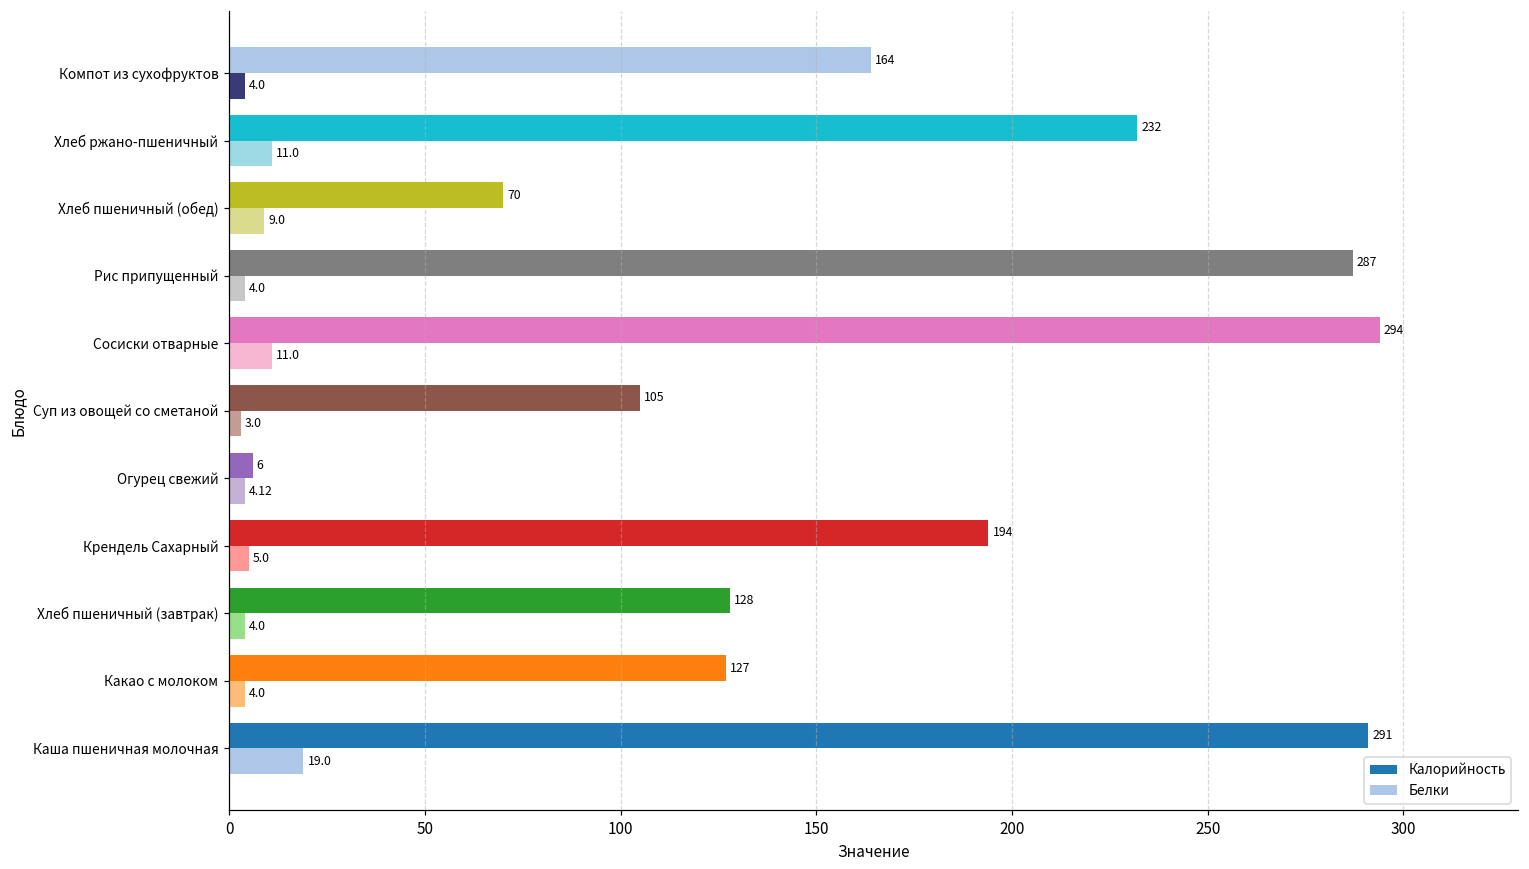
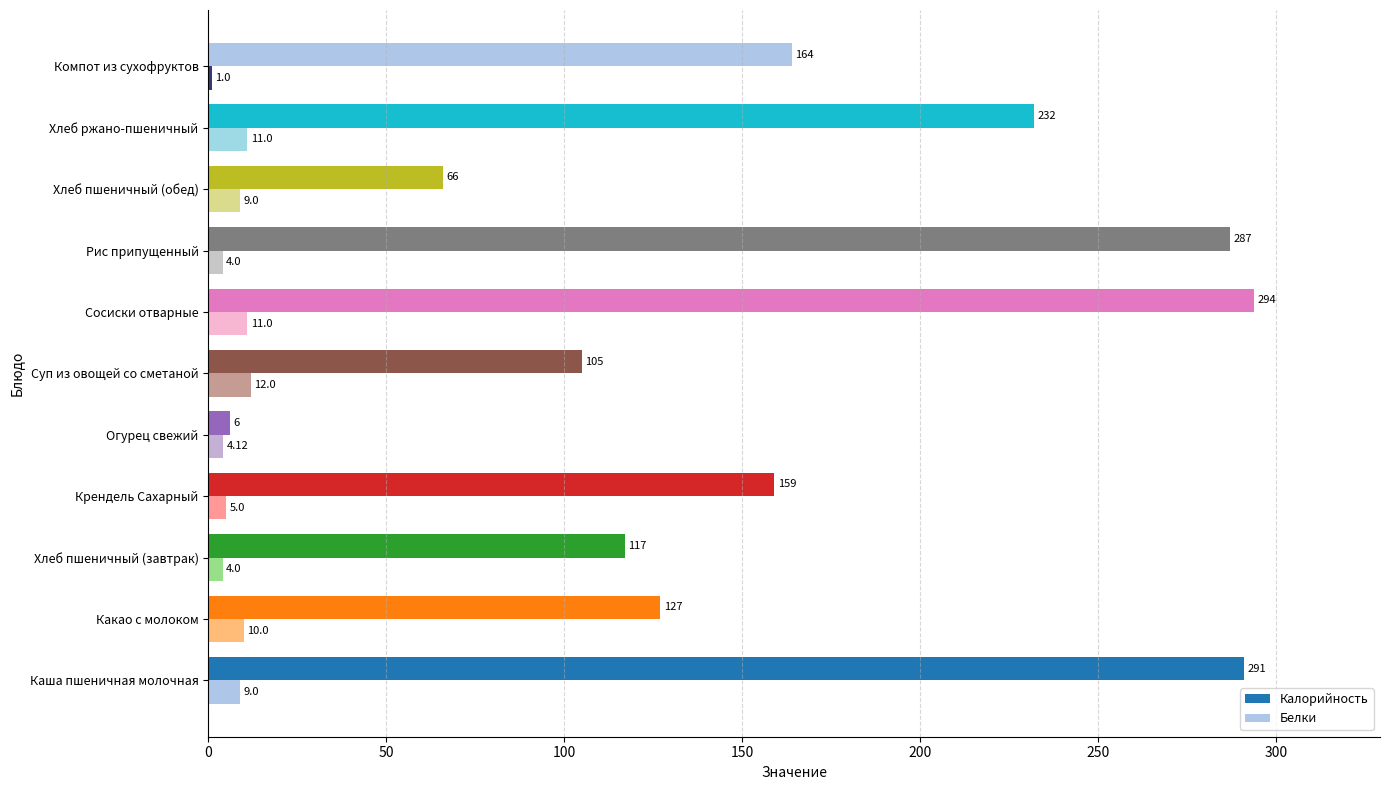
Белки, Компот из сухофруктов: 4.0 -> 1.0
Калорийность, Хлеб пшеничный (обед): 70 -> 66
Белки, Суп из овощей со сметаной: 3.0 -> 12.0
Калорийность, Крендель Сахарный: 194 -> 159
Калорийность, Хлеб пшеничный (завтрак): 128 -> 117
Белки, Какао с молоком: 4.0 -> 10.0
Белки, Каша пшеничная молочная: 19.0 -> 9.0
